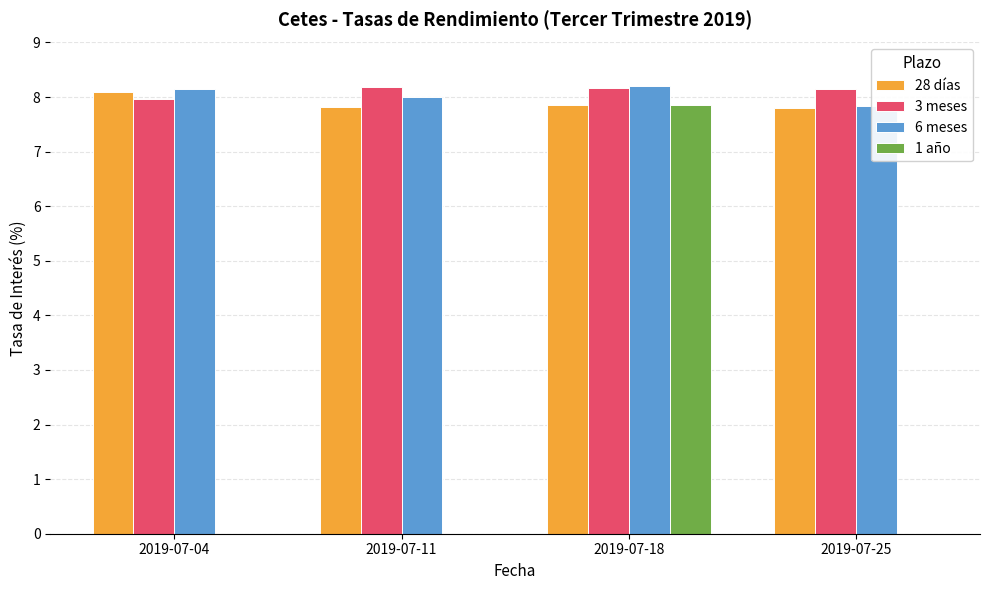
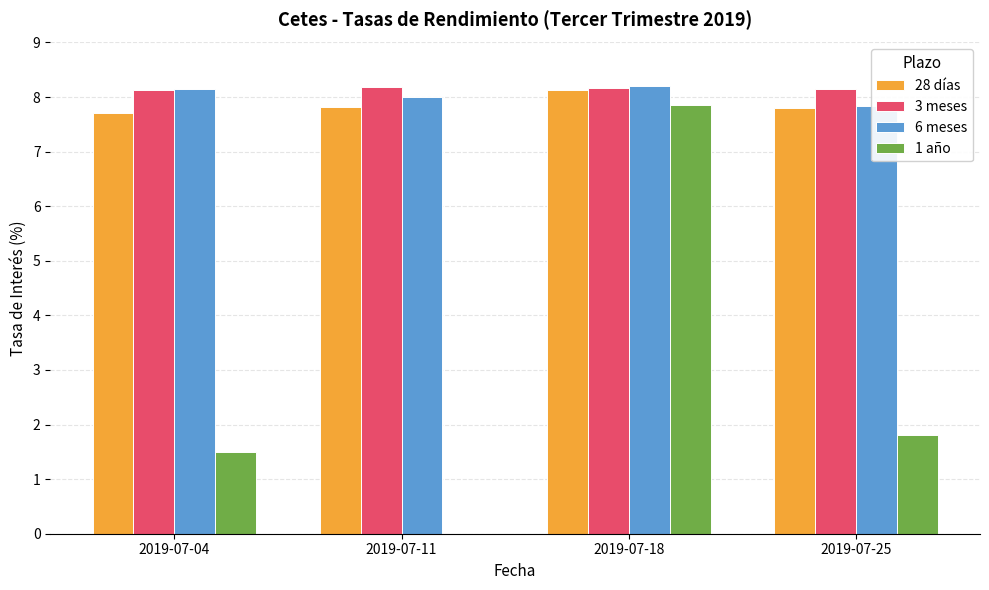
28 días, 2019-07-04: 8.1 -> 7.7
3 meses, 2019-07-04: 8.0 -> 8.1
1 año, 2019-07-04: 0.0 -> 1.5
28 días, 2019-07-18: 7.9 -> 8.1
1 año, 2019-07-25: 0.0 -> 1.8
